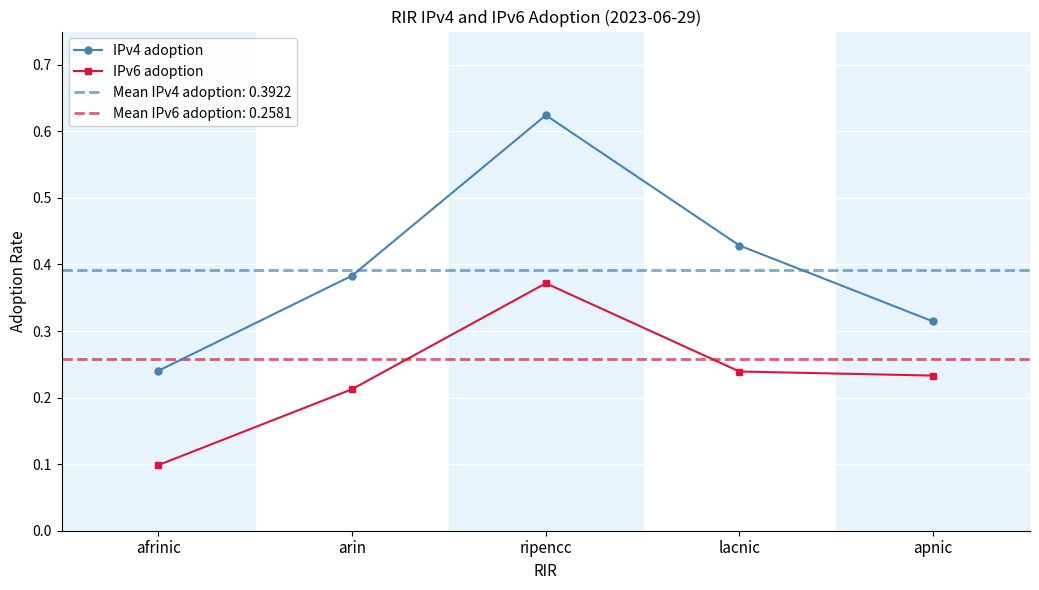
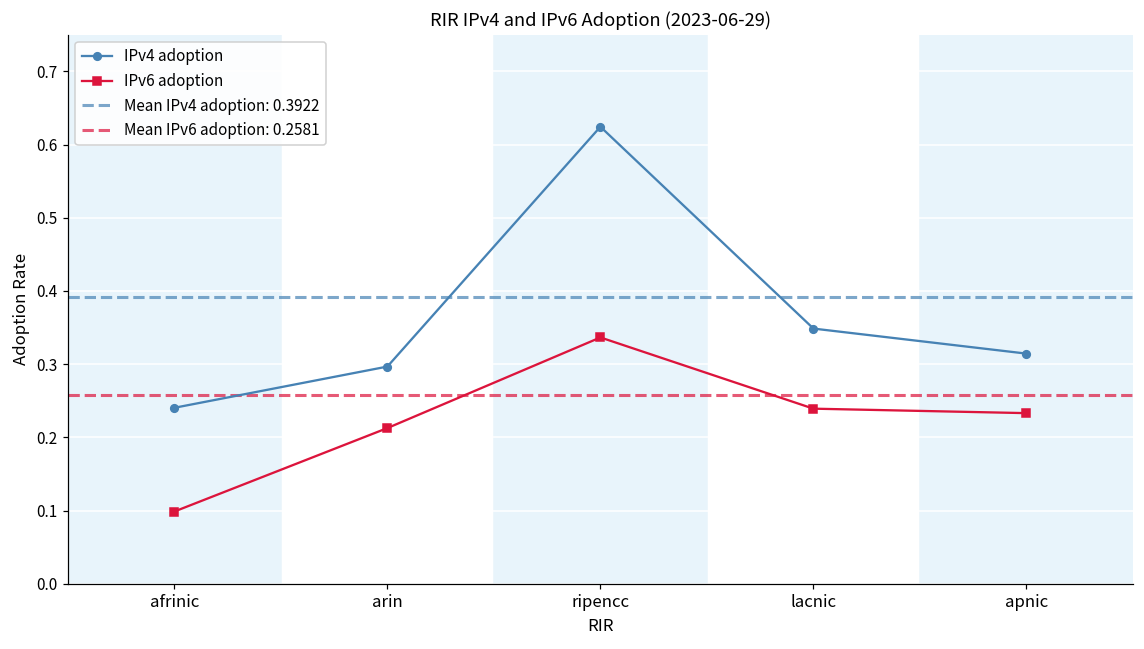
IPv4 adoption, arin: 0.38 -> 0.30
IPv6 adoption, ripencc: 0.37 -> 0.34
IPv4 adoption, lacnic: 0.43 -> 0.35
